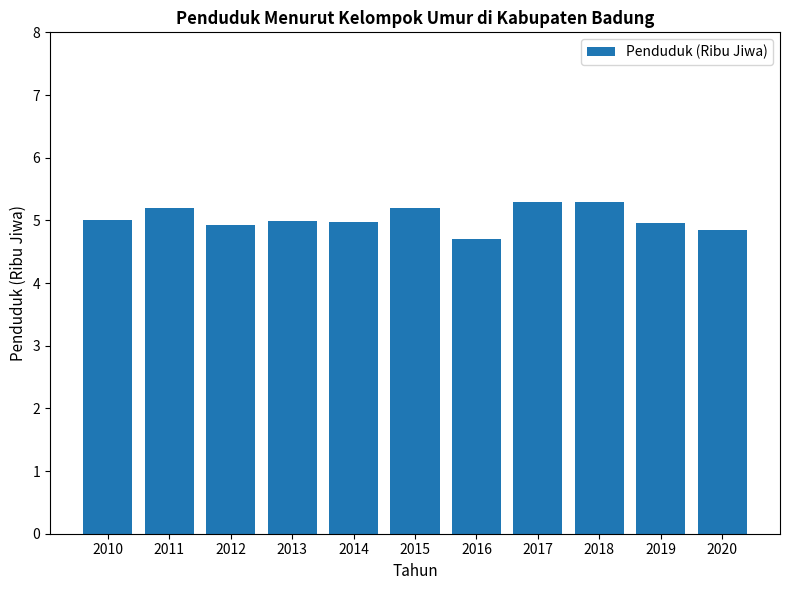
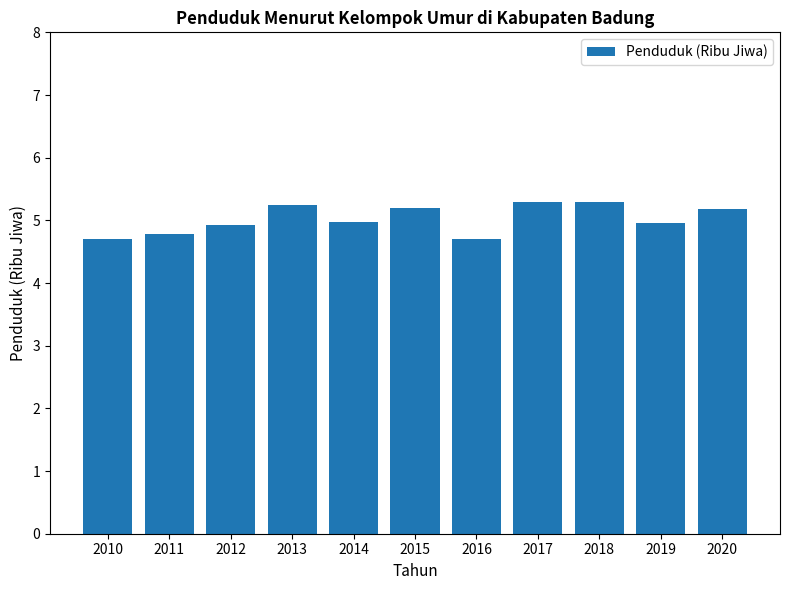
2010: 5.0 -> 4.7
2011: 5.2 -> 4.8
2013: 5.0 -> 5.2
2020: 4.8 -> 5.2
